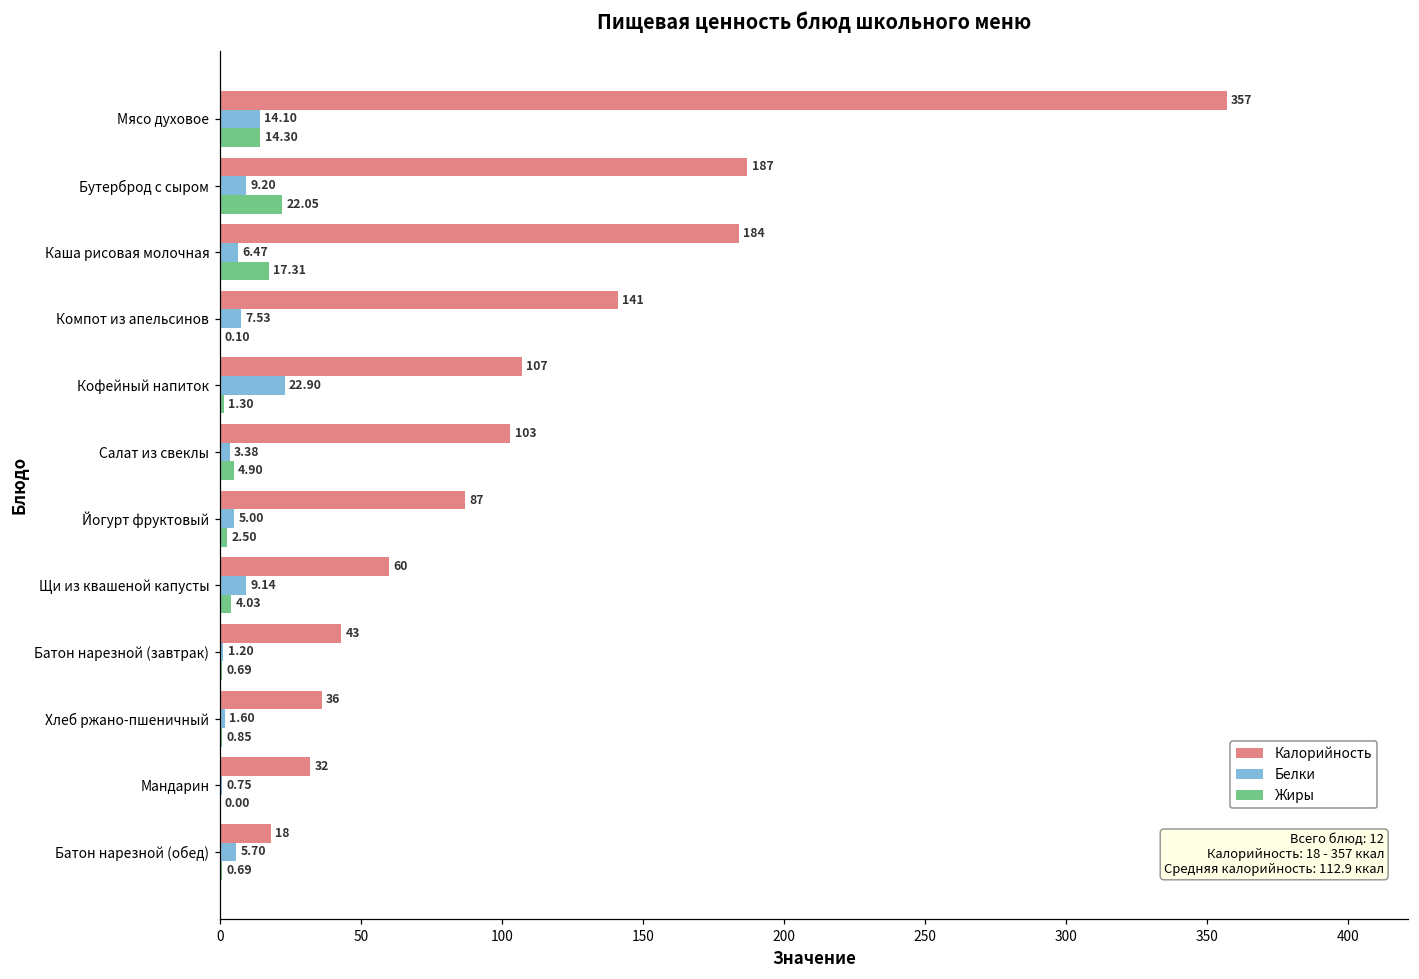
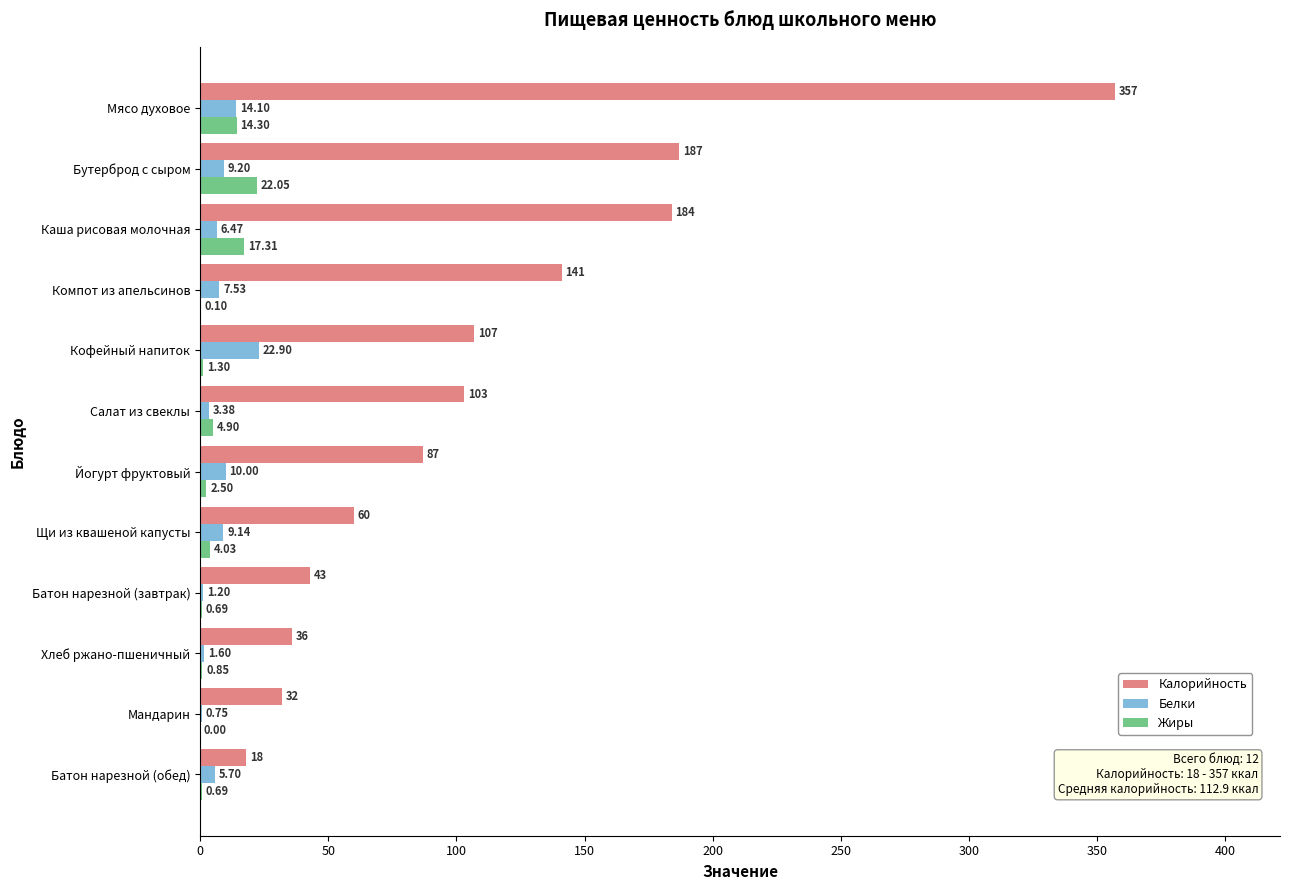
Белки, Йогурт фруктовый: 5.00 -> 10.00
